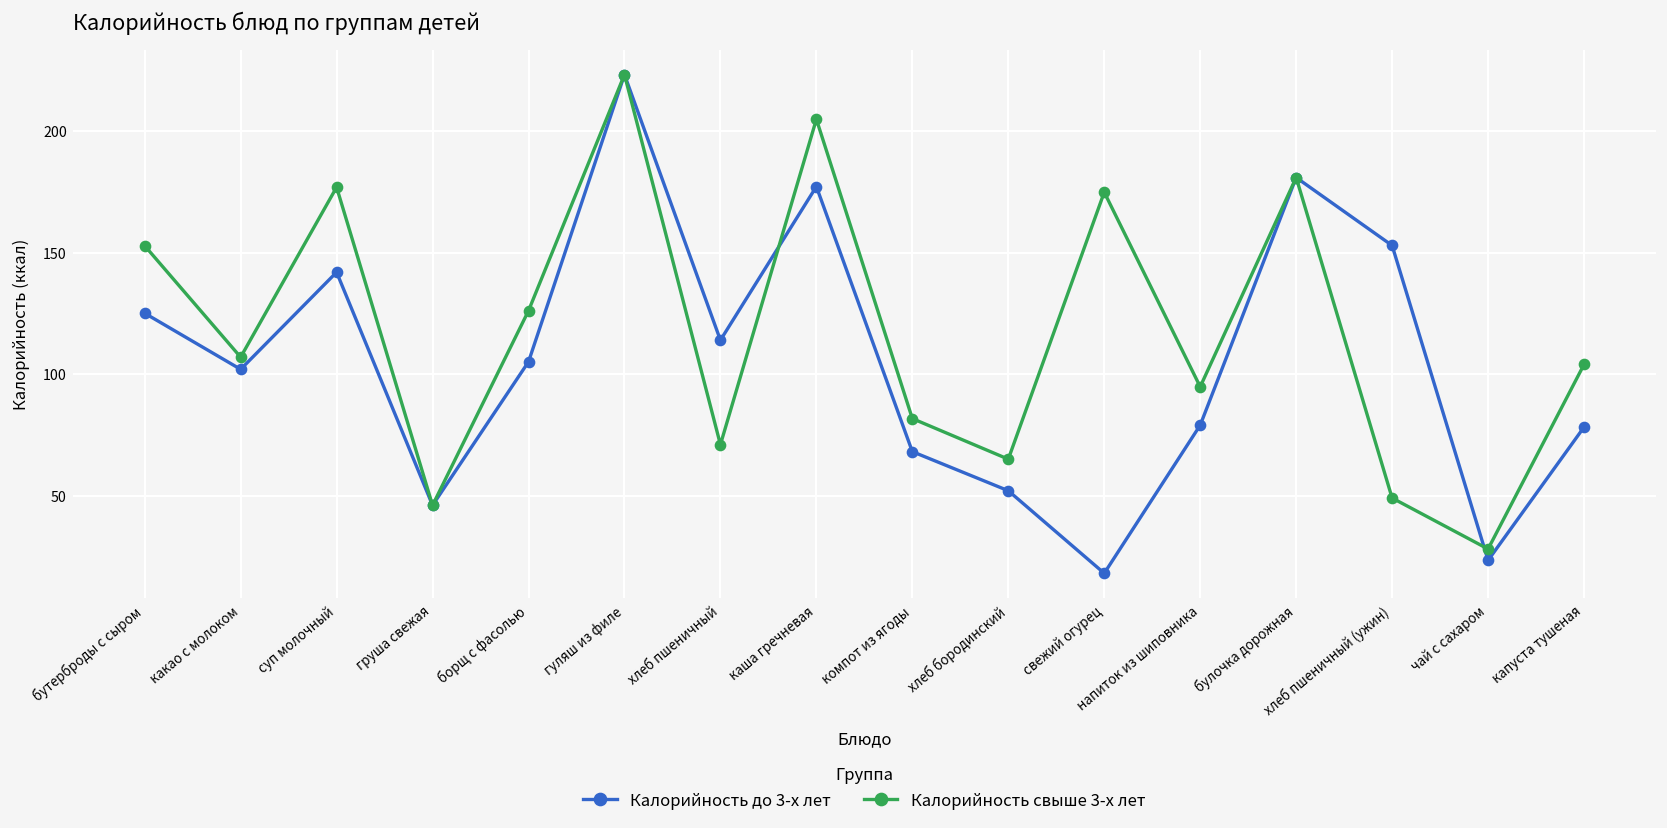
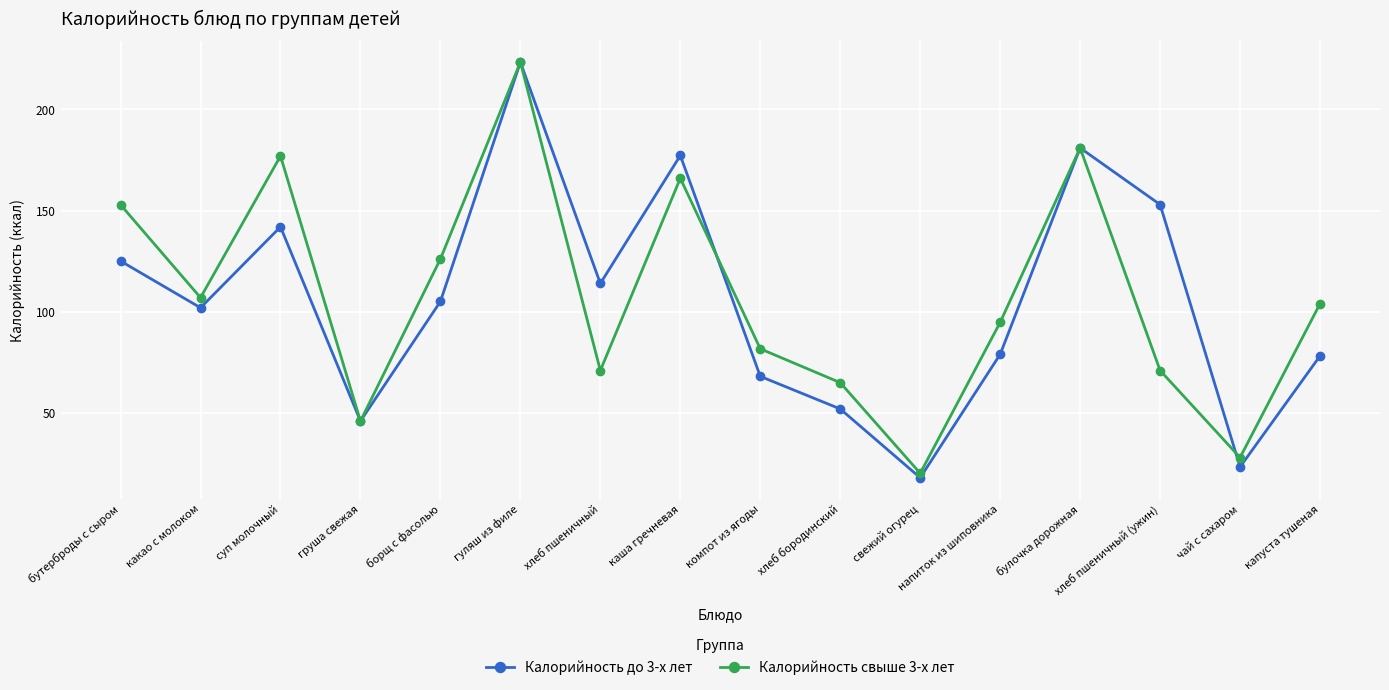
Калорийность свыше 3-х лет, каша гречневая: 205 -> 166
Калорийность свыше 3-х лет, свежий огурец: 175 -> 20
Калорийность свыше 3-х лет, хлеб пшеничный (ужин): 49 -> 71
